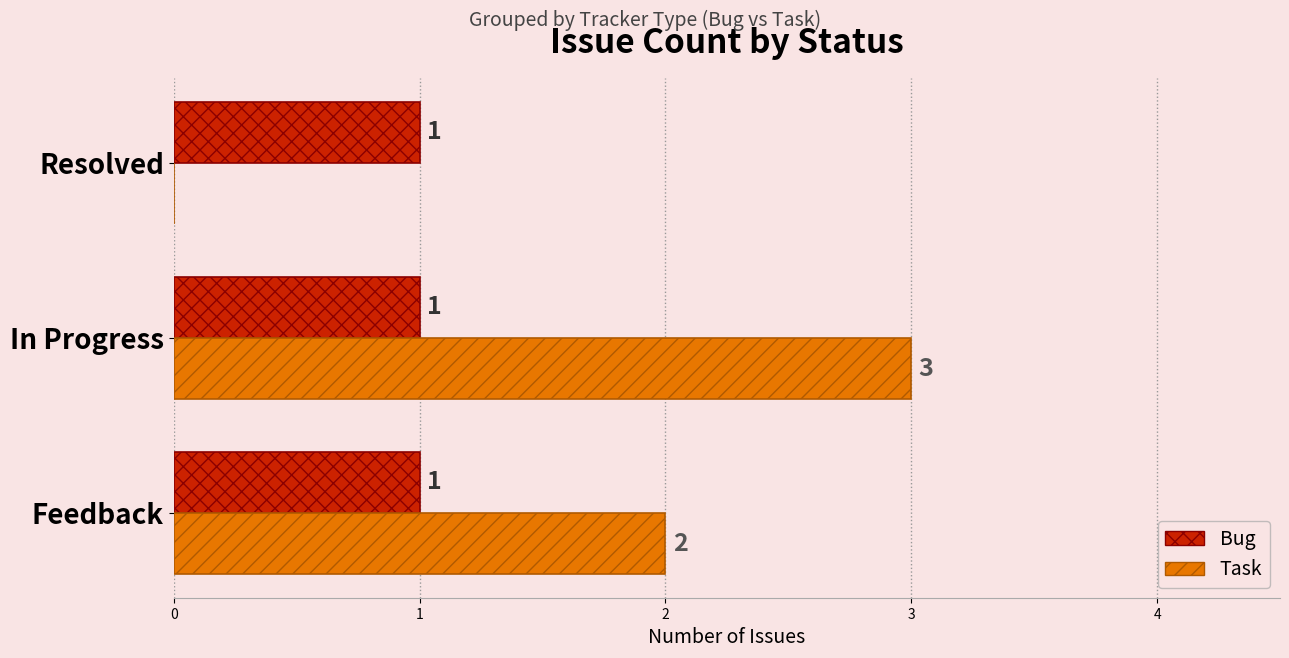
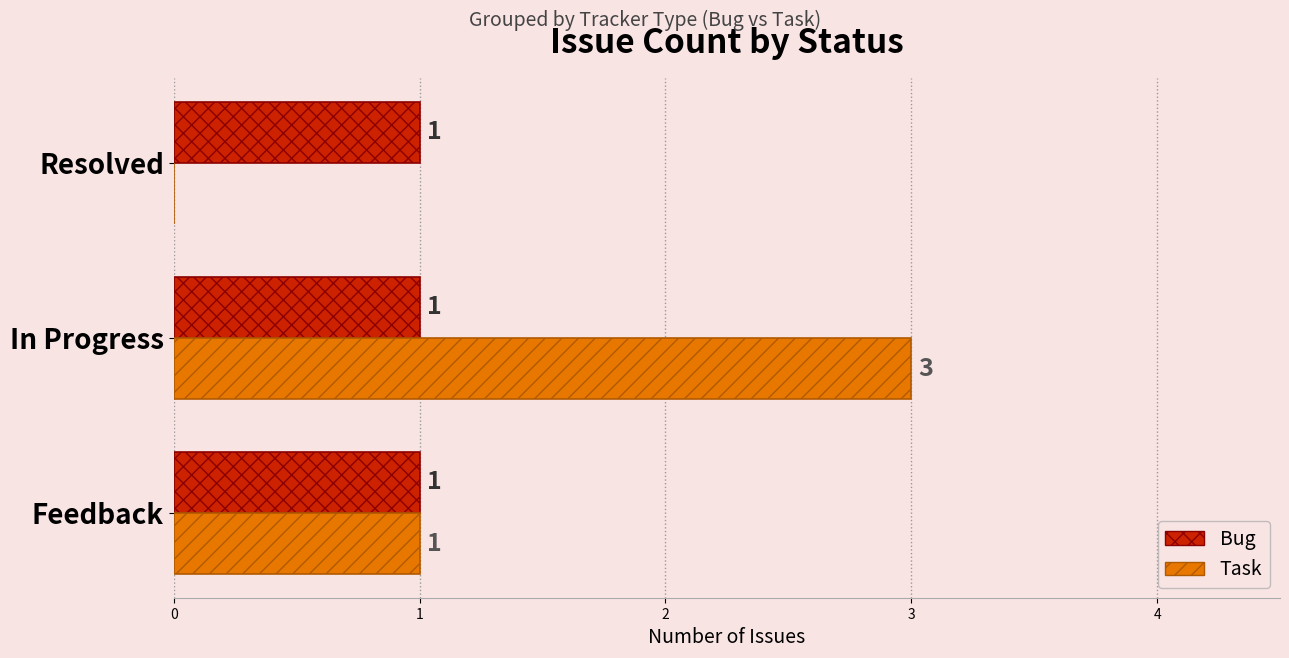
Task, Feedback: 2 -> 1
